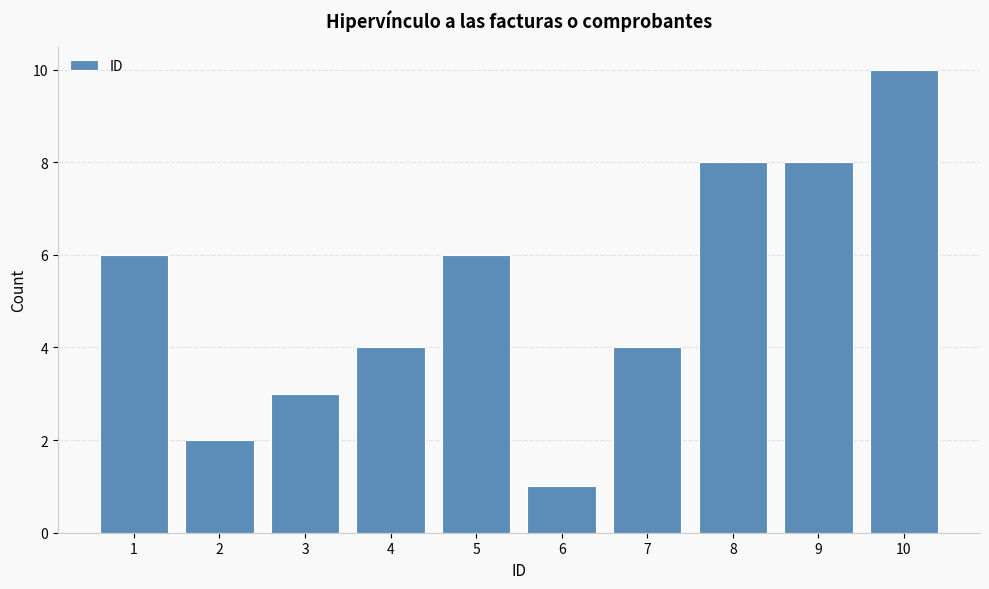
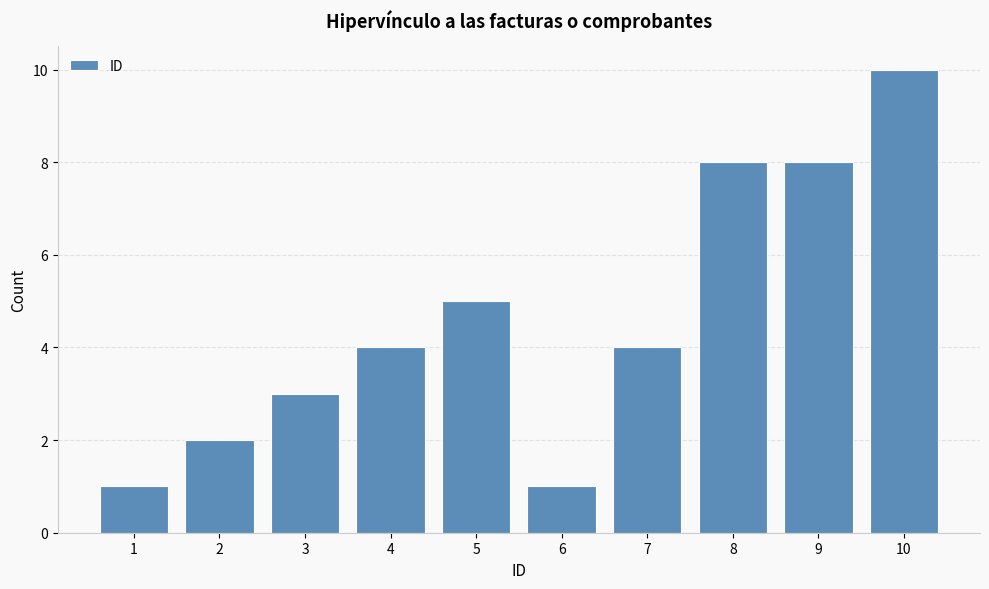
1: 6 -> 1
5: 6 -> 5
